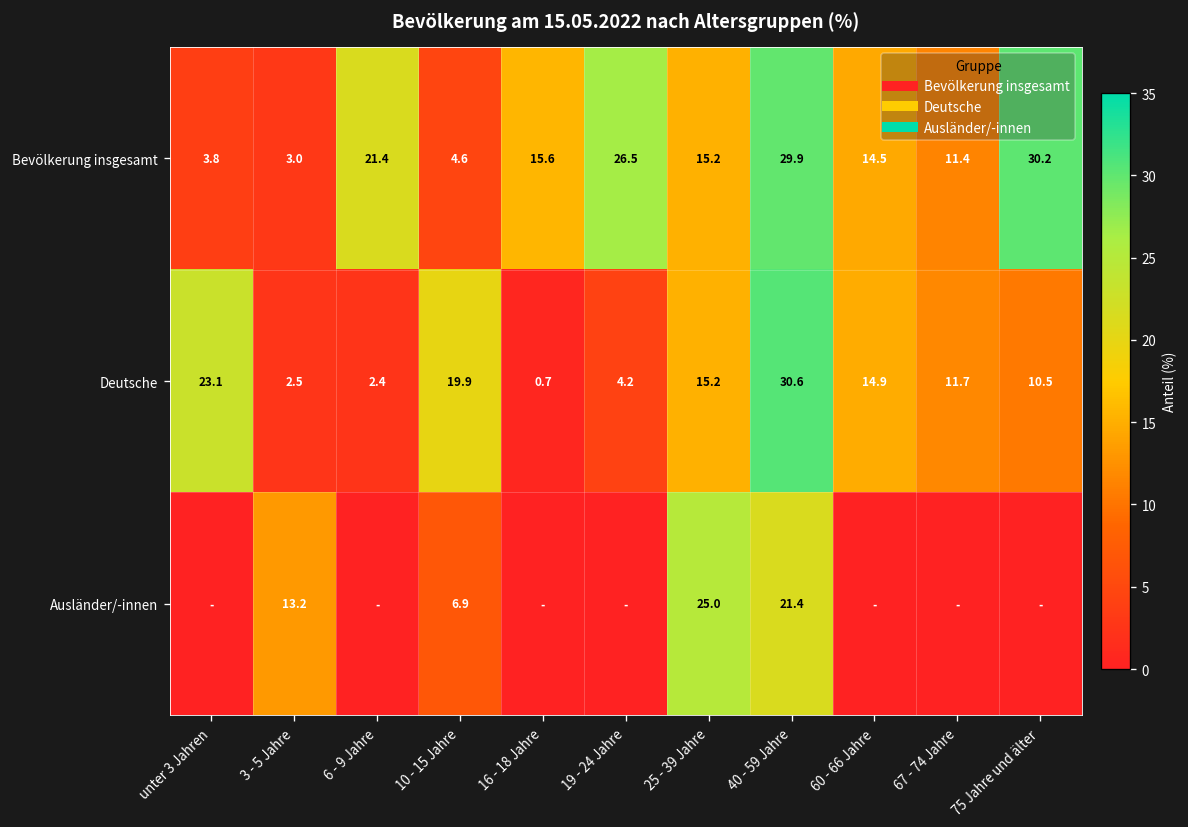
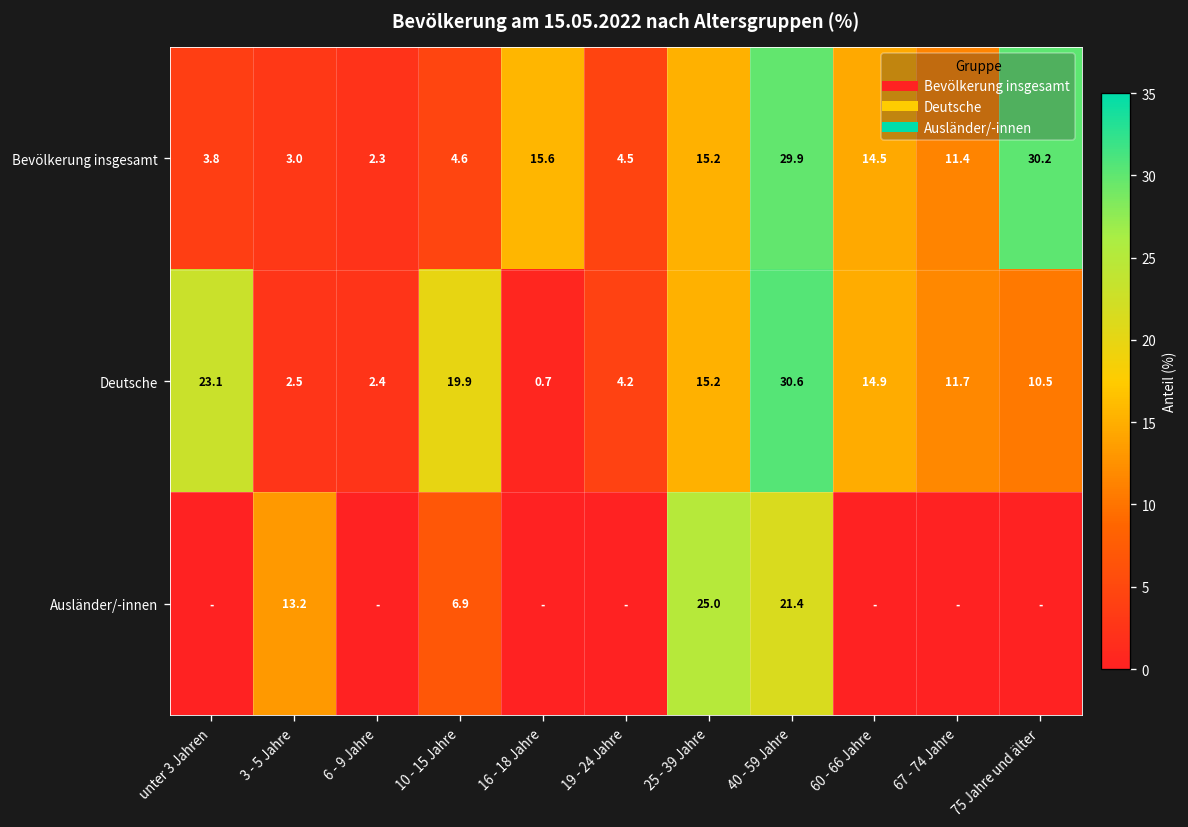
Bevölkerung insgesamt, 6 - 9 Jahre: 21.4 -> 2.3
Bevölkerung insgesamt, 19 - 24 Jahre: 26.5 -> 4.5
